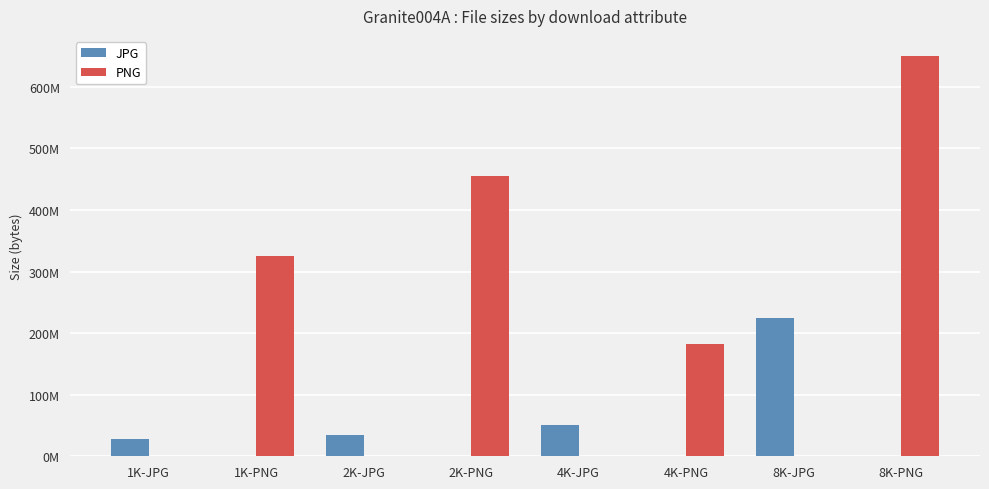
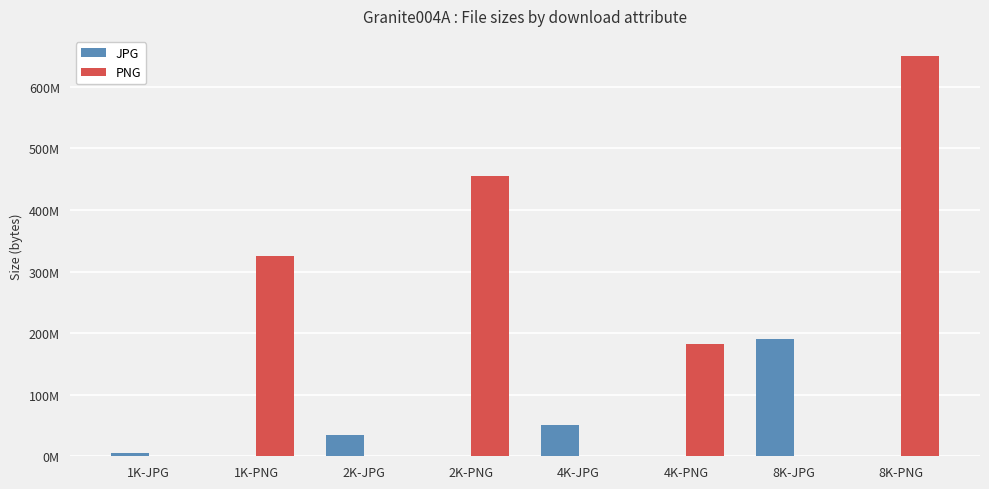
JPG, 1K-JPG: 30000000 -> 10000000
JPG, 8K-JPG: 230000000 -> 190000000
